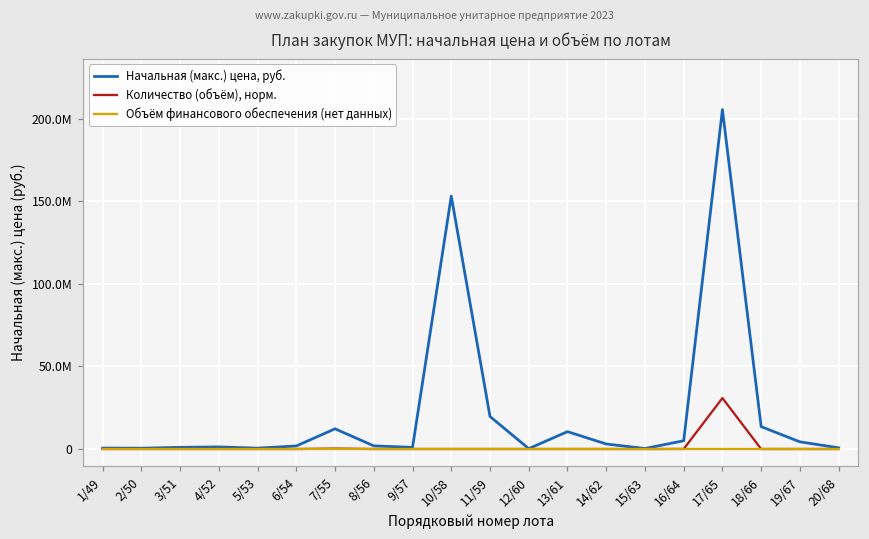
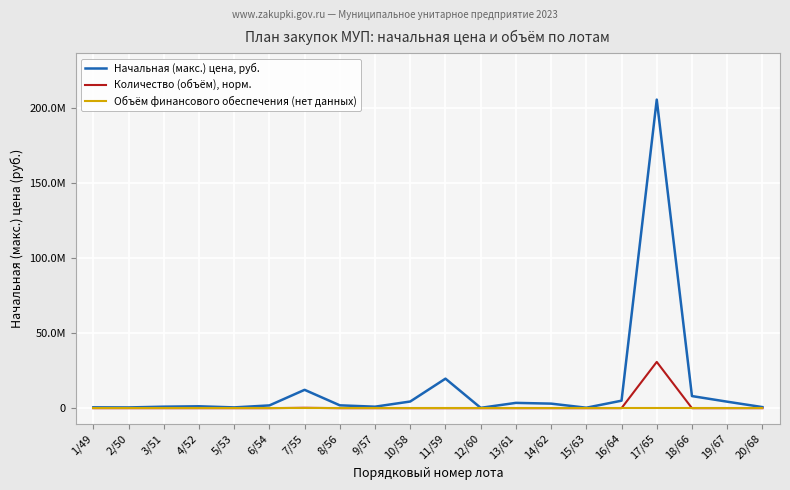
Начальная (макс.) цена, руб., 10/58: 153000000 -> 4000000
Начальная (макс.) цена, руб., 13/61: 11000000 -> 4000000
Начальная (макс.) цена, руб., 18/66: 14000000 -> 8000000
